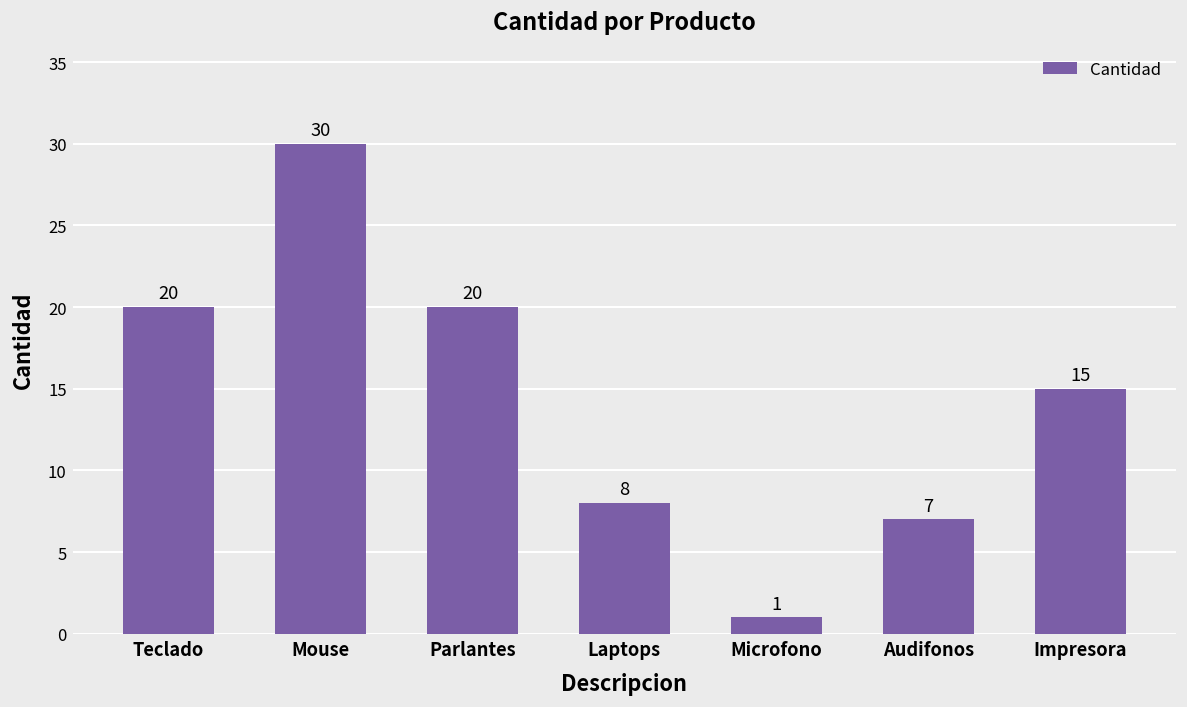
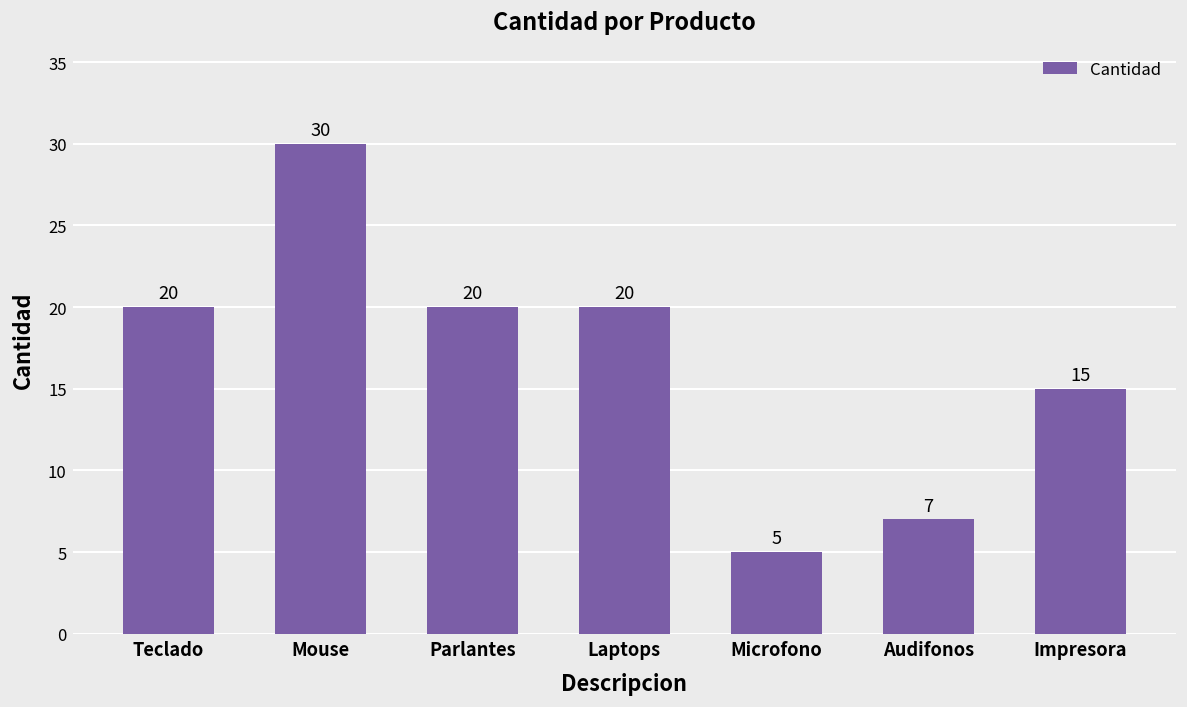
Laptops: 8 -> 20
Microfono: 1 -> 5
